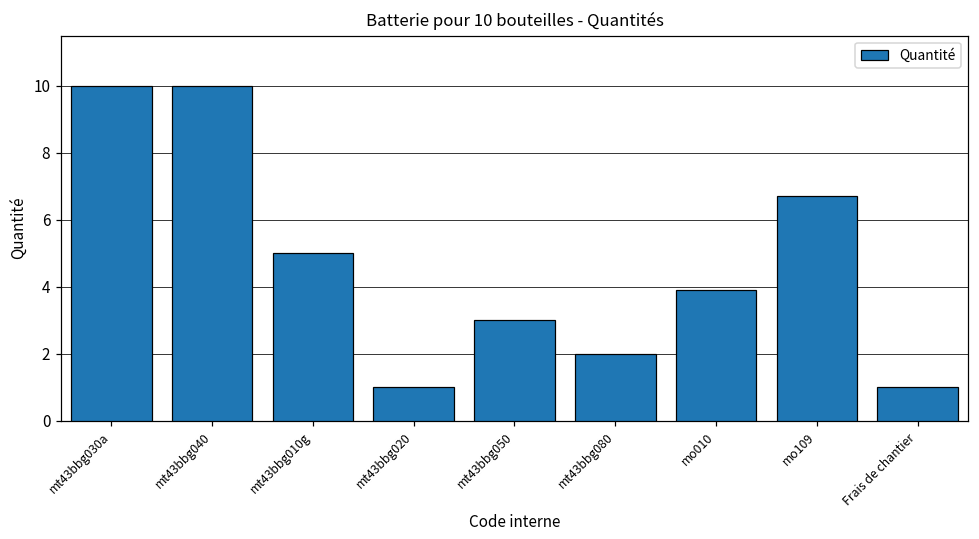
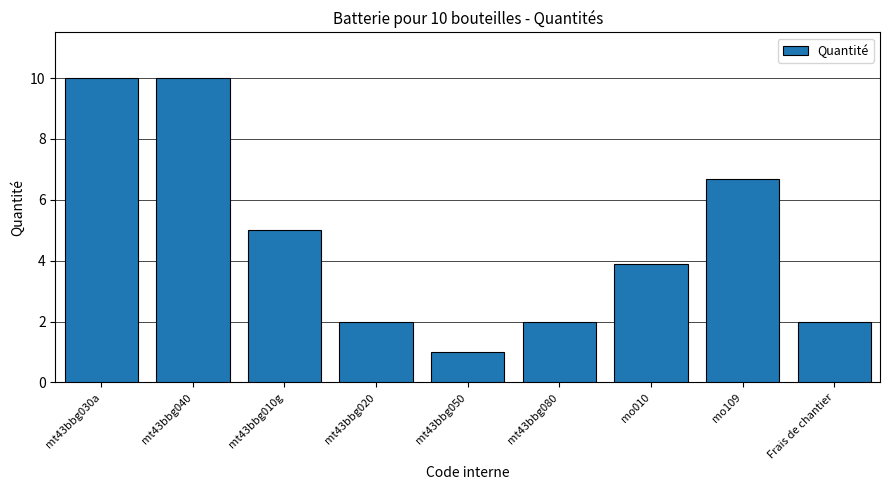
mt43bbg020: 1 -> 2
mt43bbg050: 3 -> 1
Frais de chantier: 1 -> 2
